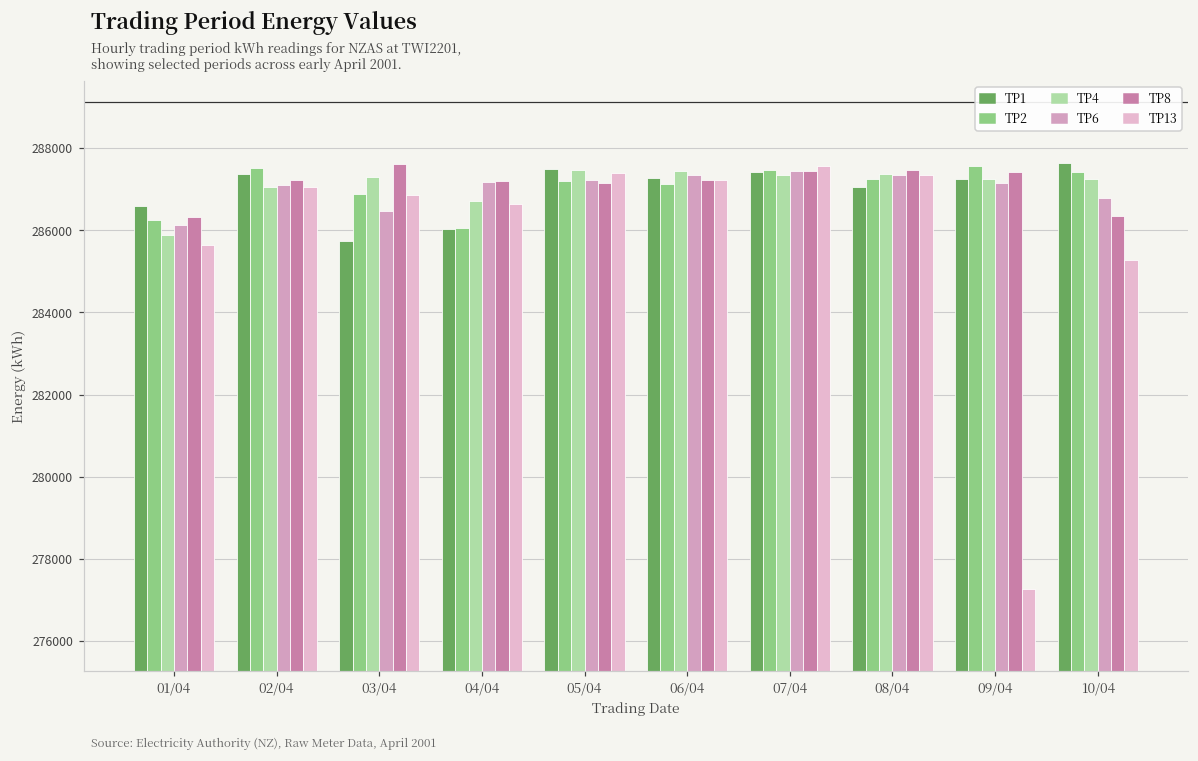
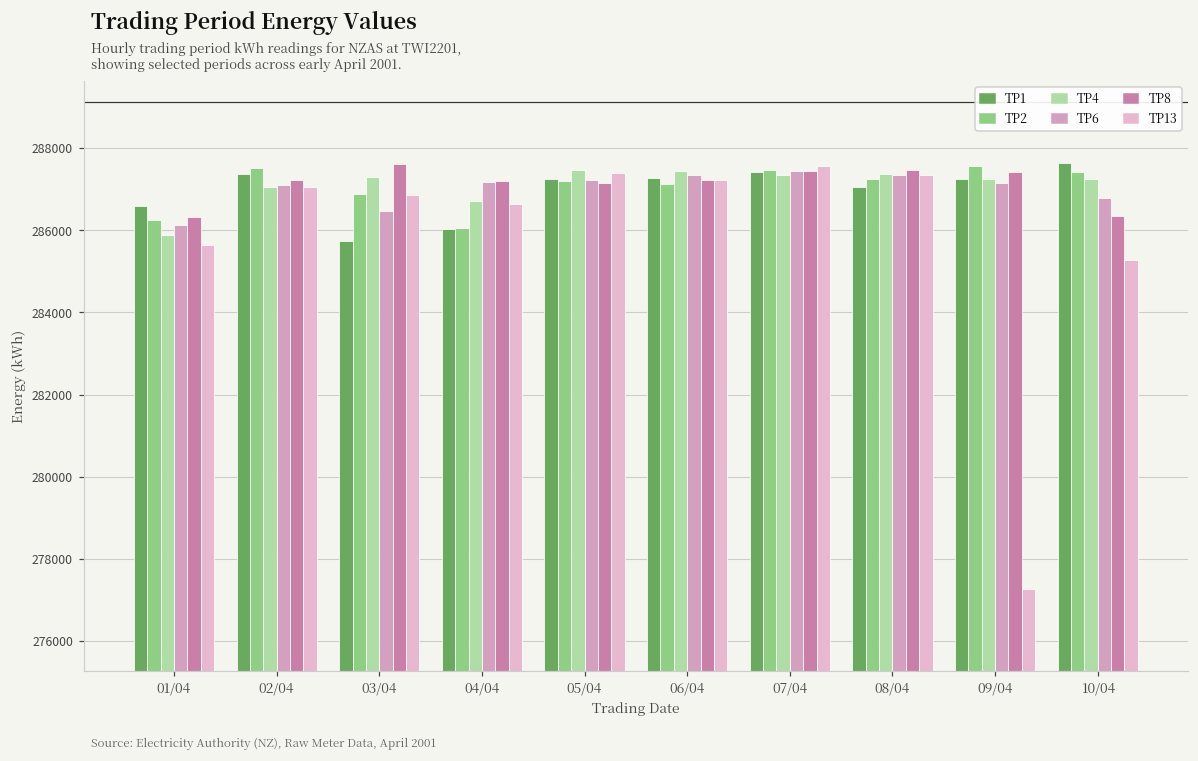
TP1, 05/04: 287500 -> 287300
